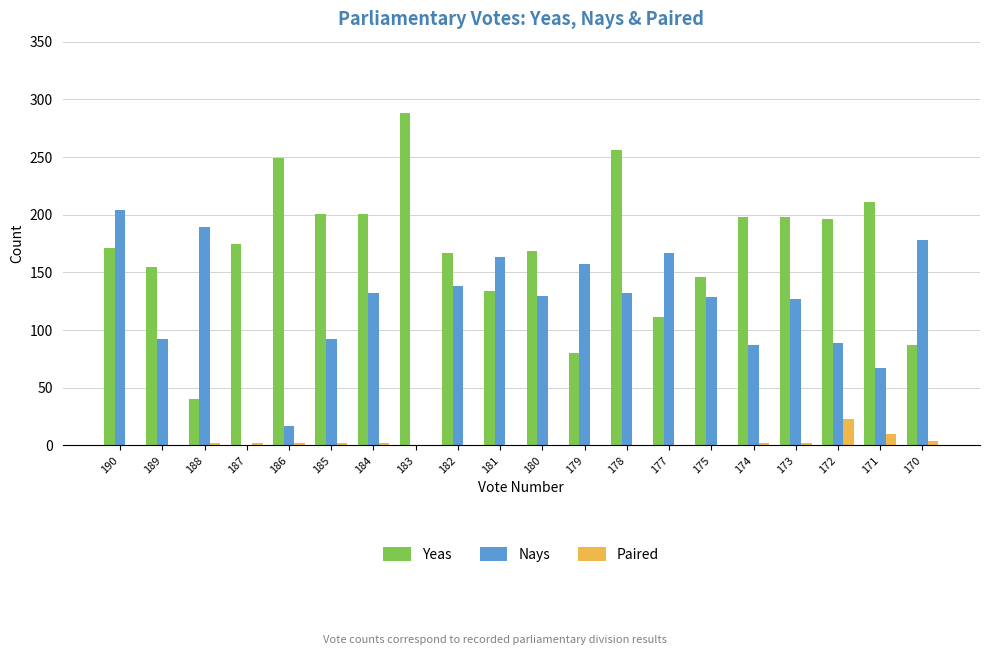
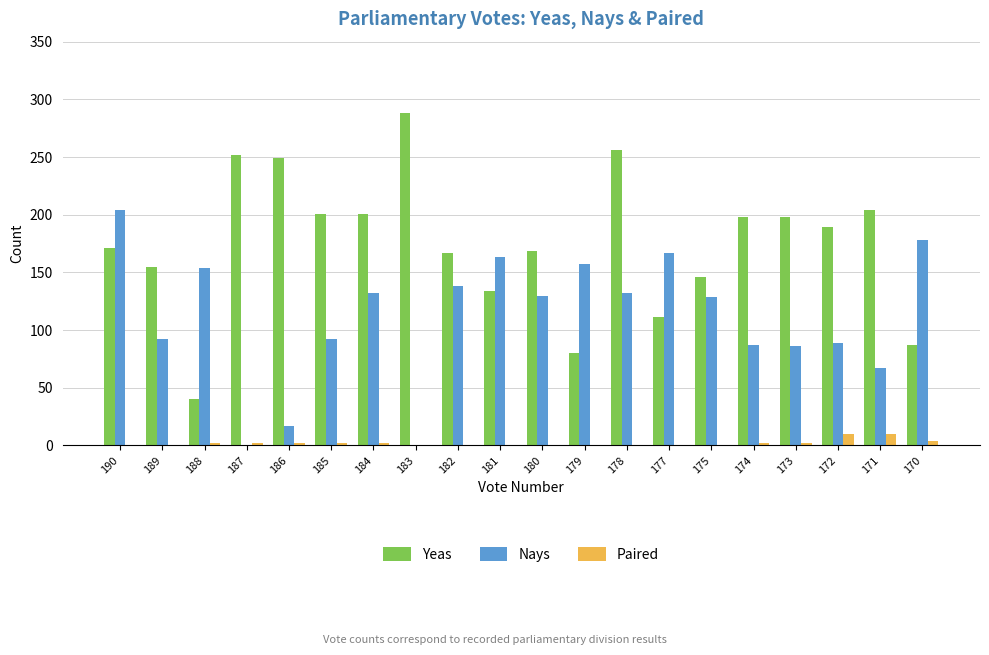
Nays, 188: 189 -> 154
Yeas, 187: 175 -> 252
Nays, 173: 127 -> 86
Yeas, 172: 196 -> 189
Paired, 172: 23 -> 10
Yeas, 171: 211 -> 204
